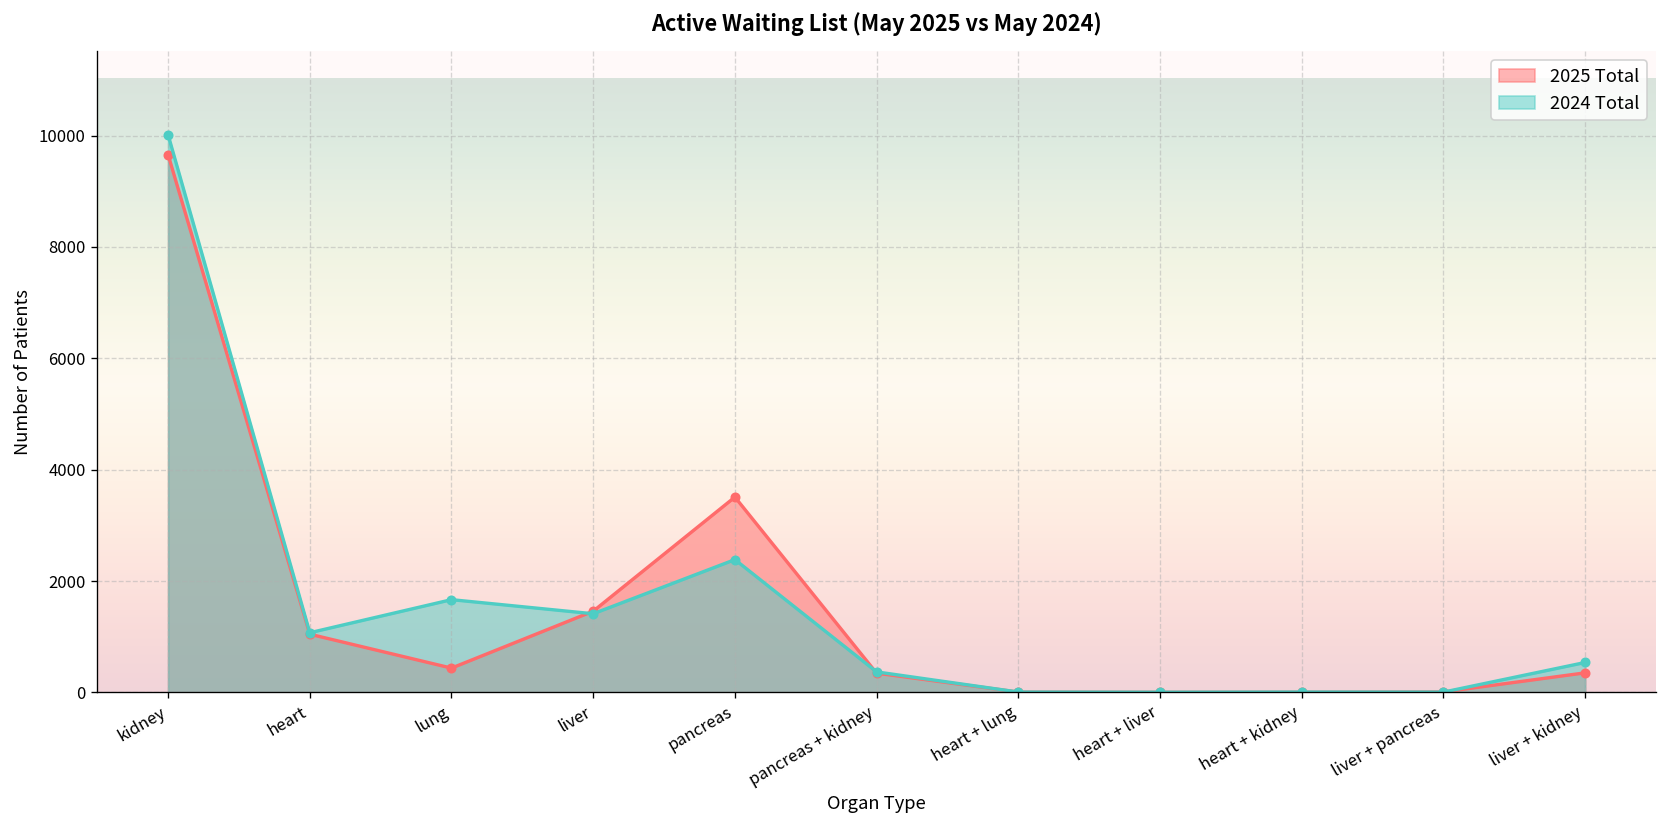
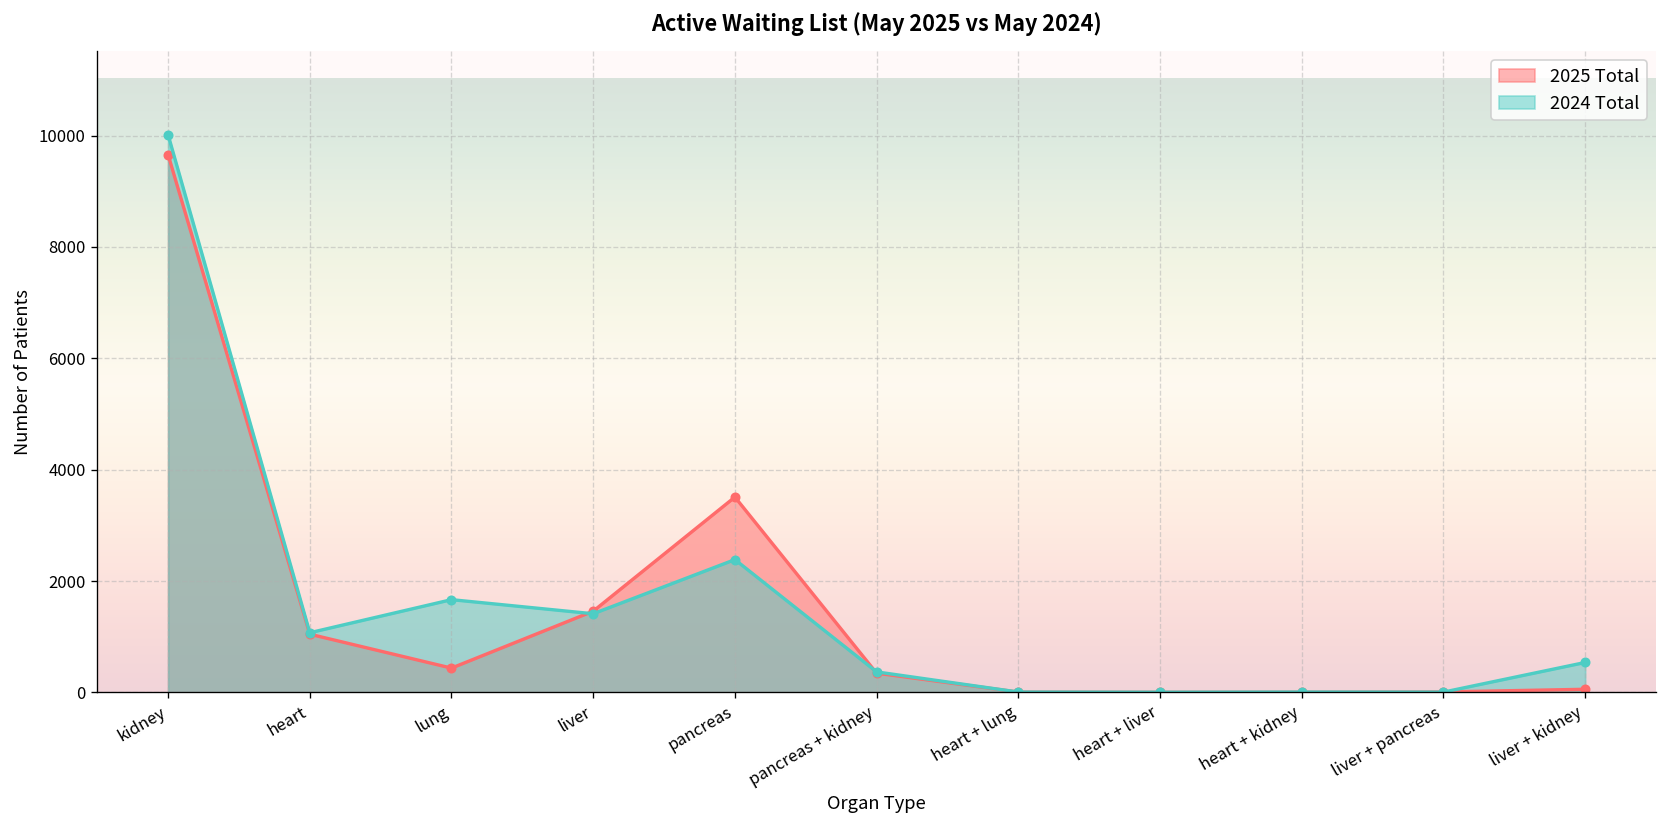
2025 Total, liver + kidney: 400 -> 100
